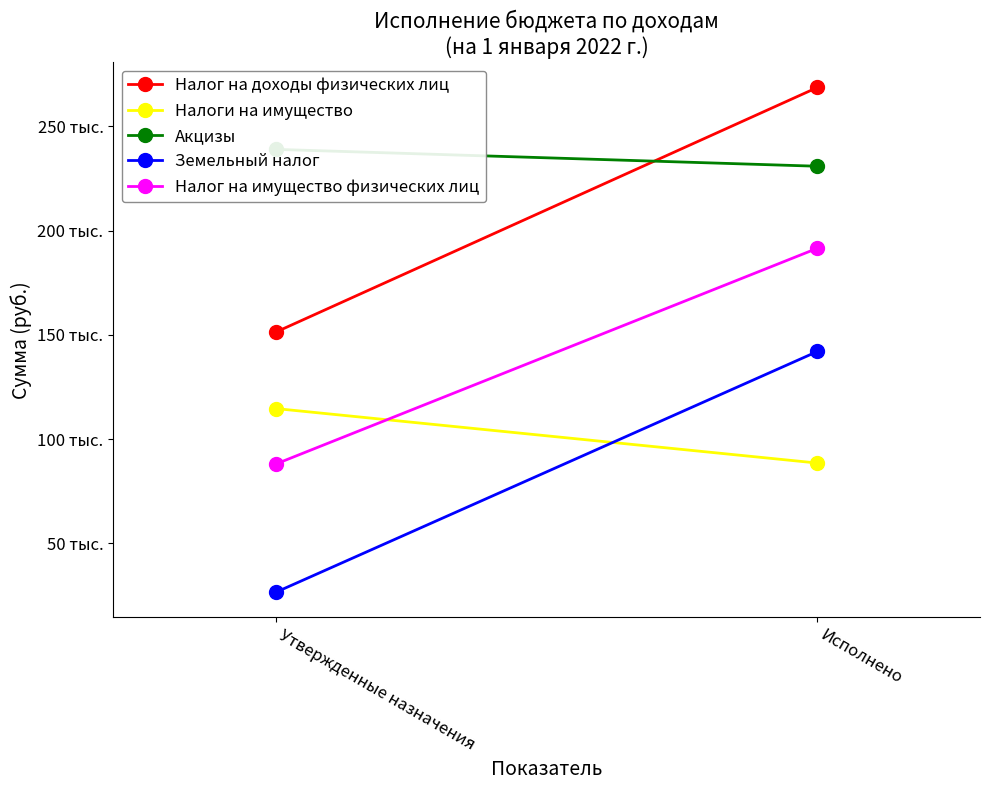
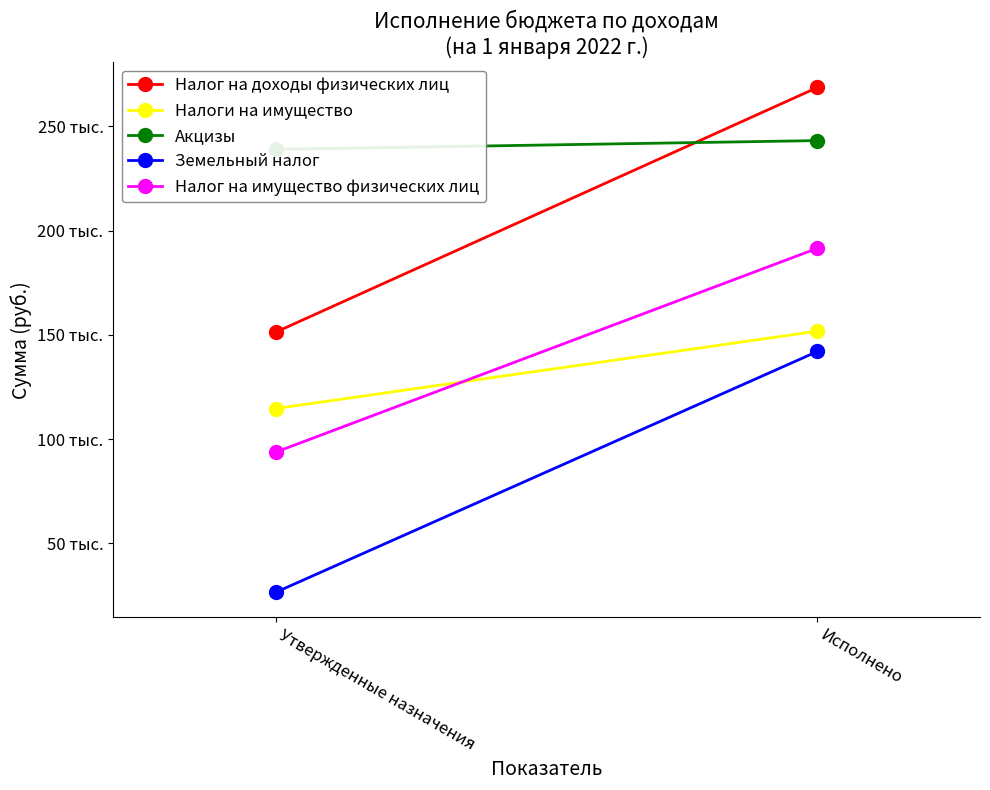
Налог на имущество физических лиц, Утвержденные назначения: 88 тыс. -> 94 тыс.
Налоги на имущество, Исполнено: 89 тыс. -> 152 тыс.
Акцизы, Исполнено: 231 тыс. -> 243 тыс.
